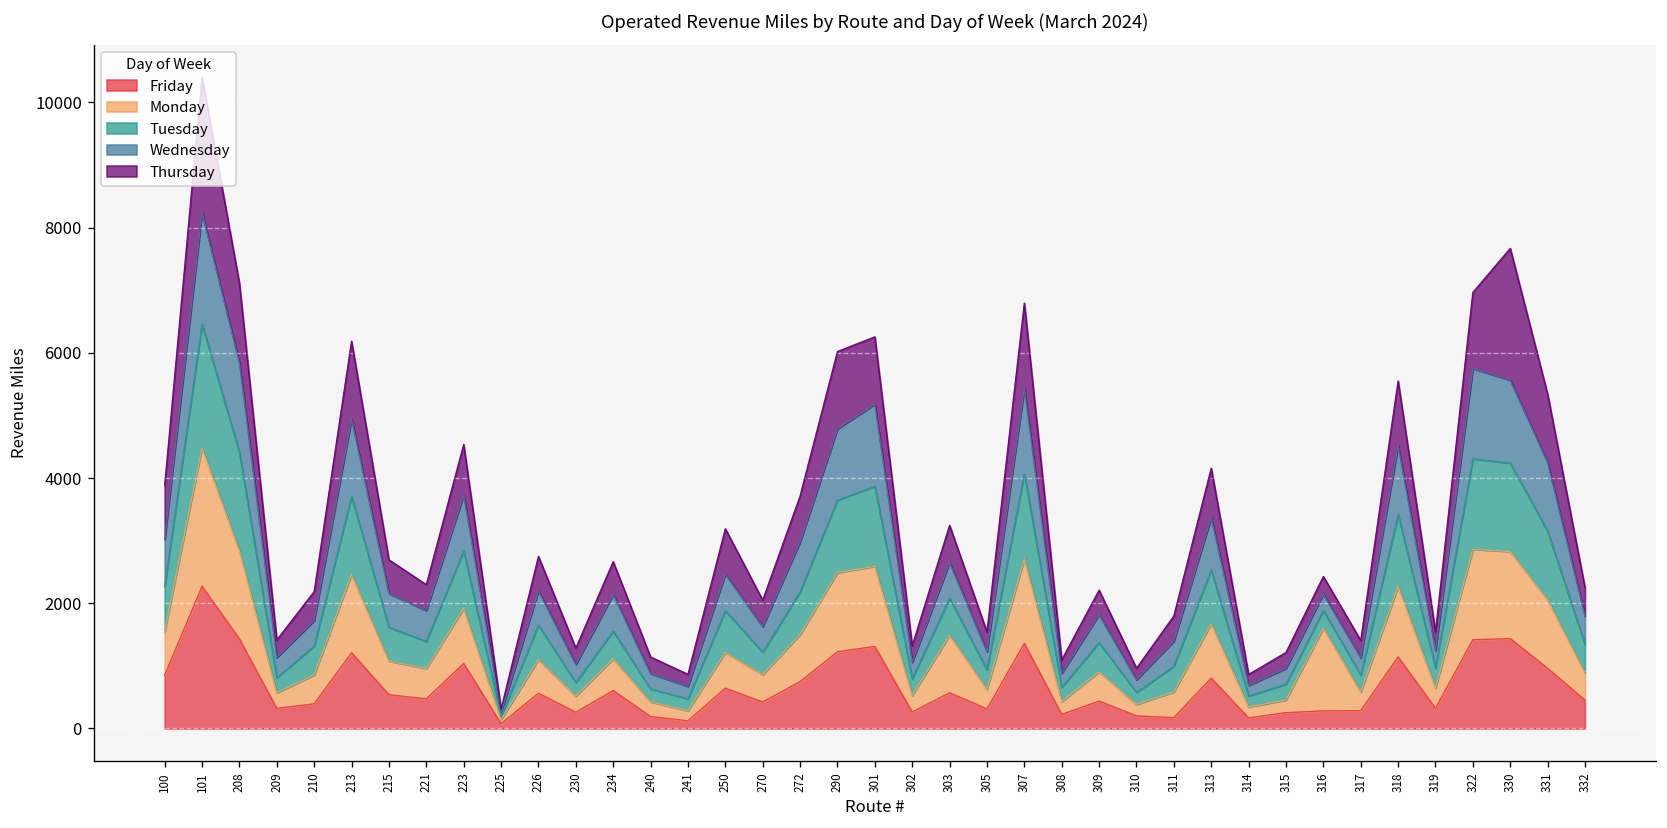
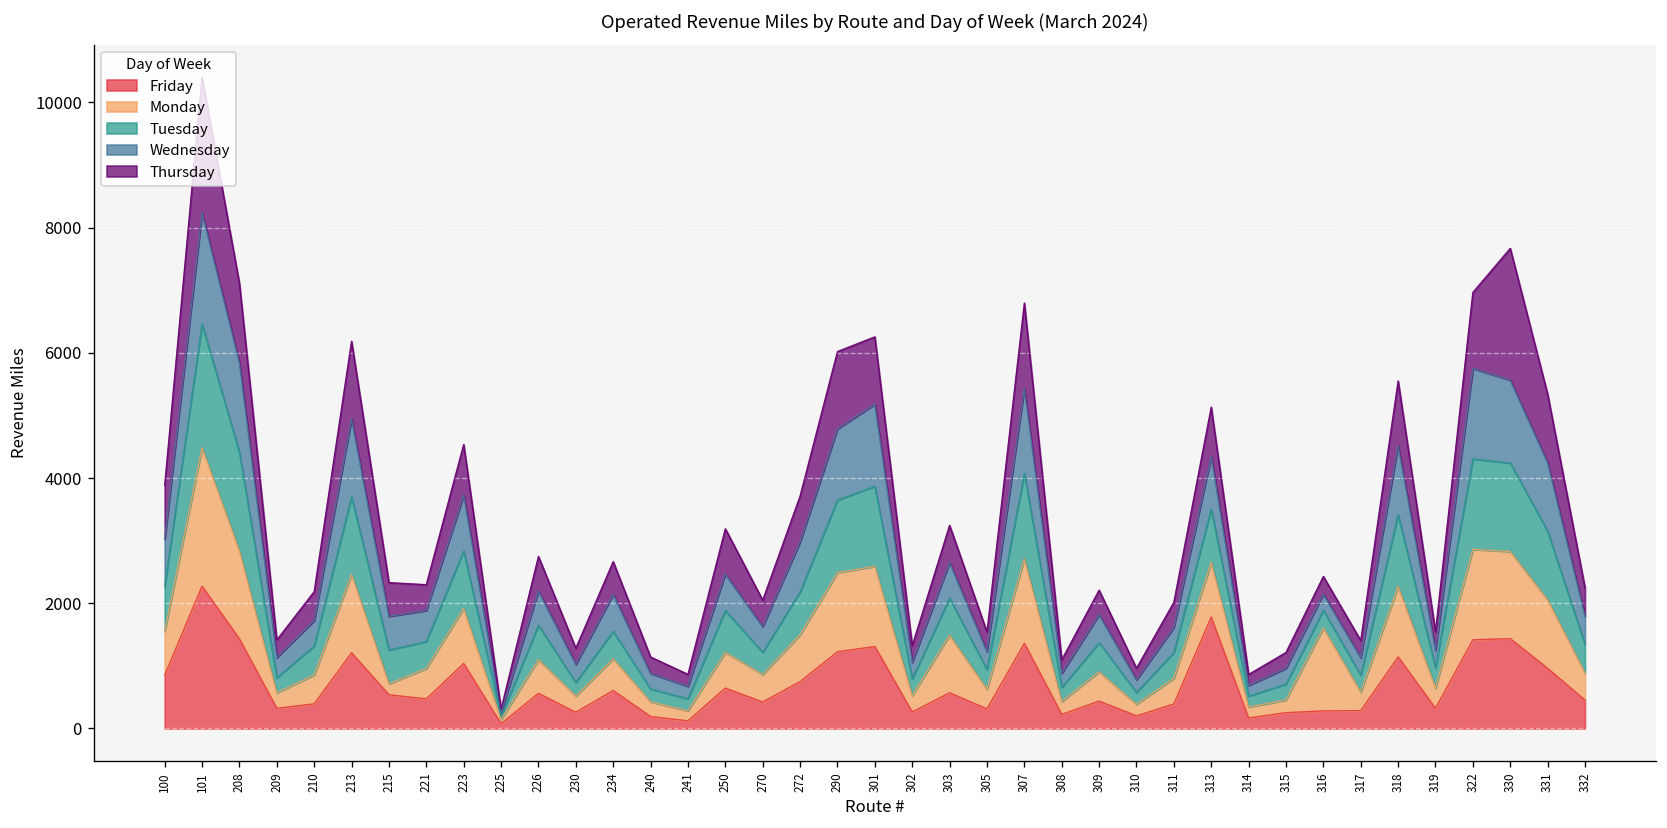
Monday, 215: 500 -> 200
Friday, 311: 200 -> 400
Friday, 313: 800 -> 1800
